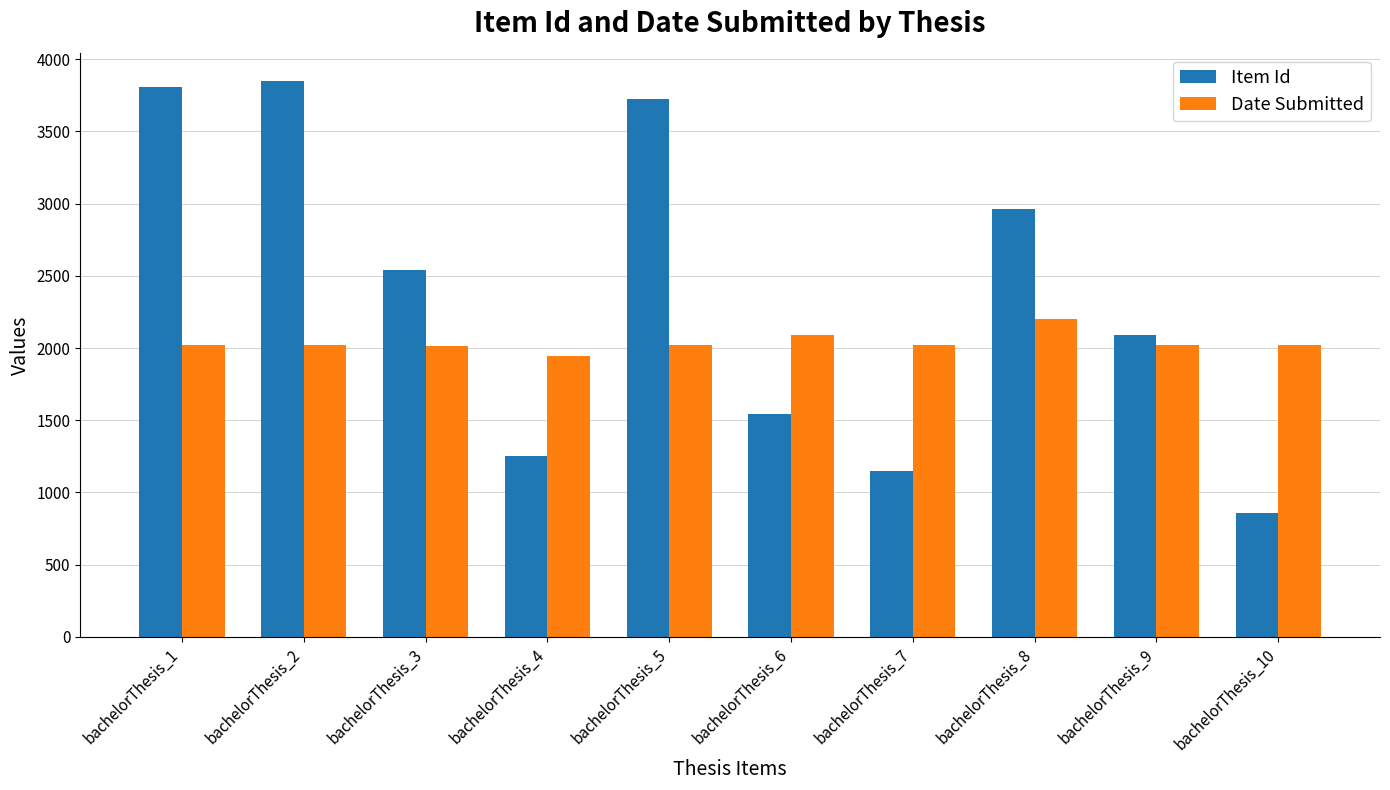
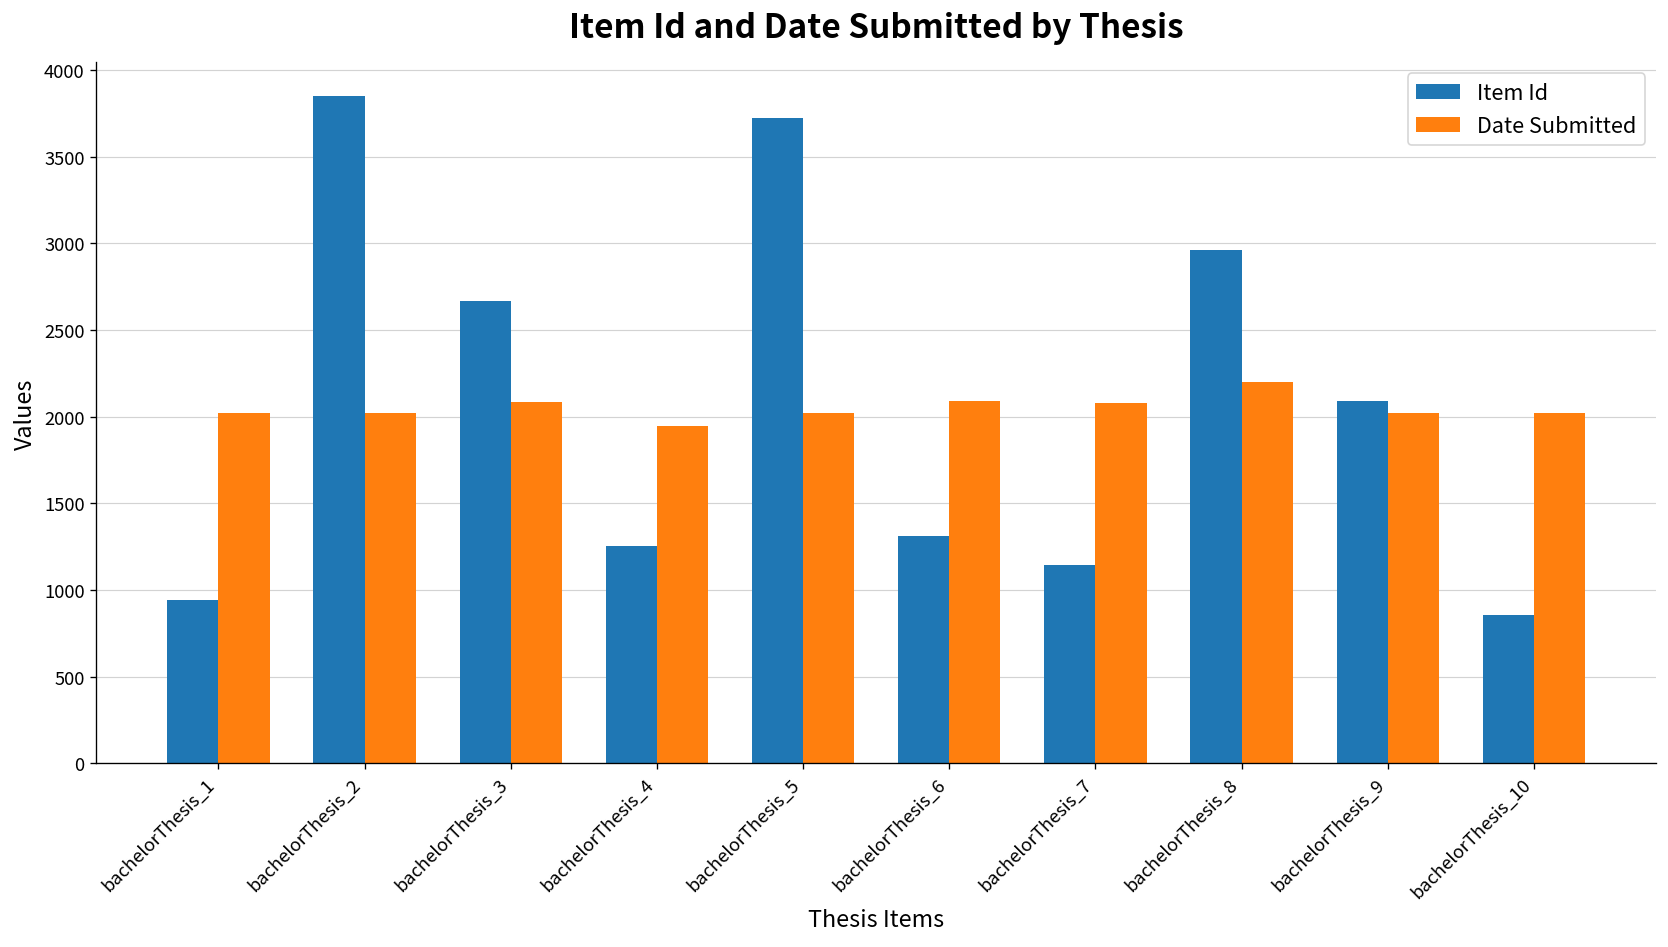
Item Id, bachelorThesis_1: 3810 -> 940
Item Id, bachelorThesis_3: 2540 -> 2670
Date Submitted, bachelorThesis_3: 2010 -> 2080
Item Id, bachelorThesis_6: 1540 -> 1310
Date Submitted, bachelorThesis_7: 2020 -> 2080
